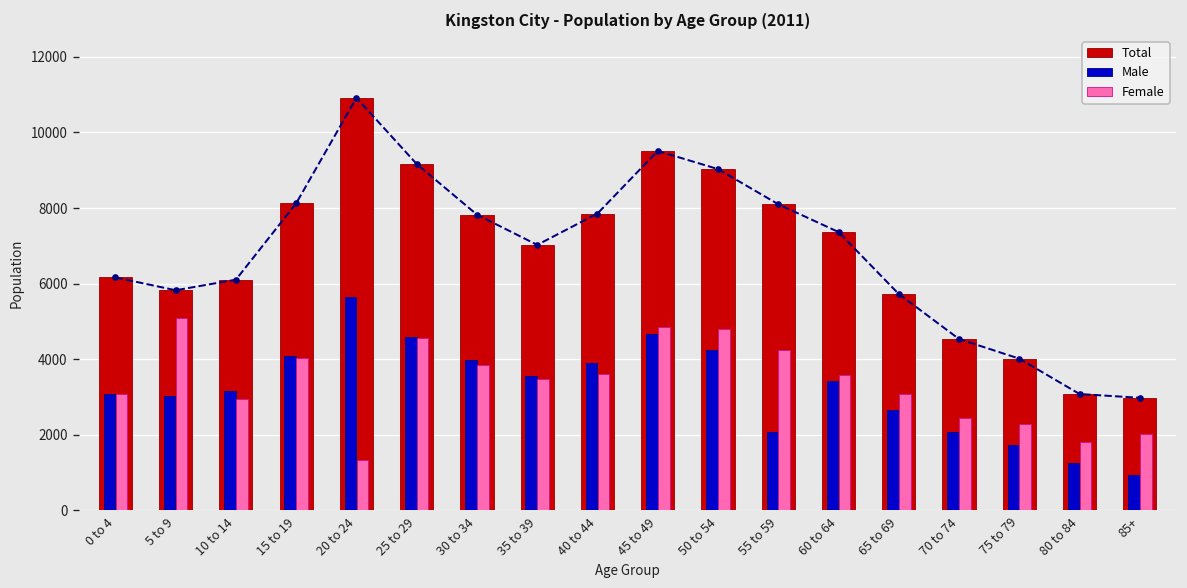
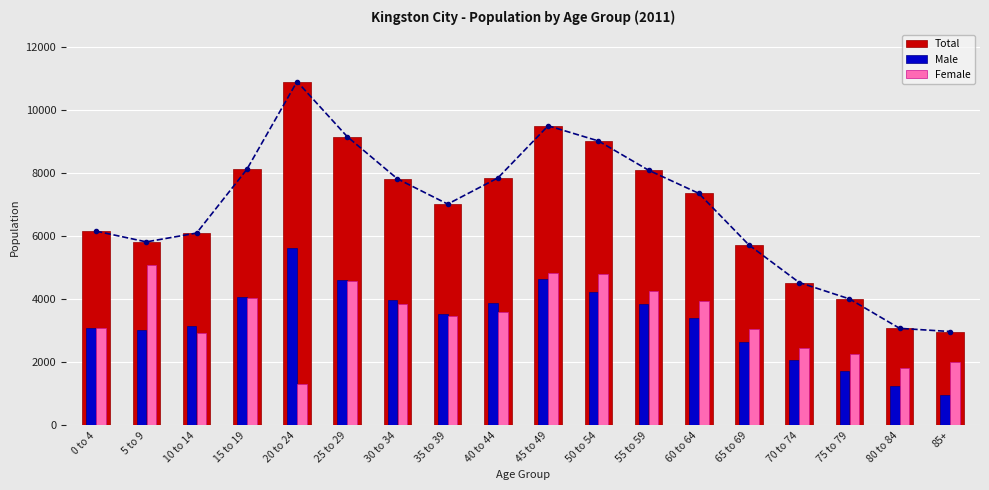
Male, 55 to 59: 2100 -> 3800
Female, 60 to 64: 3600 -> 4000
